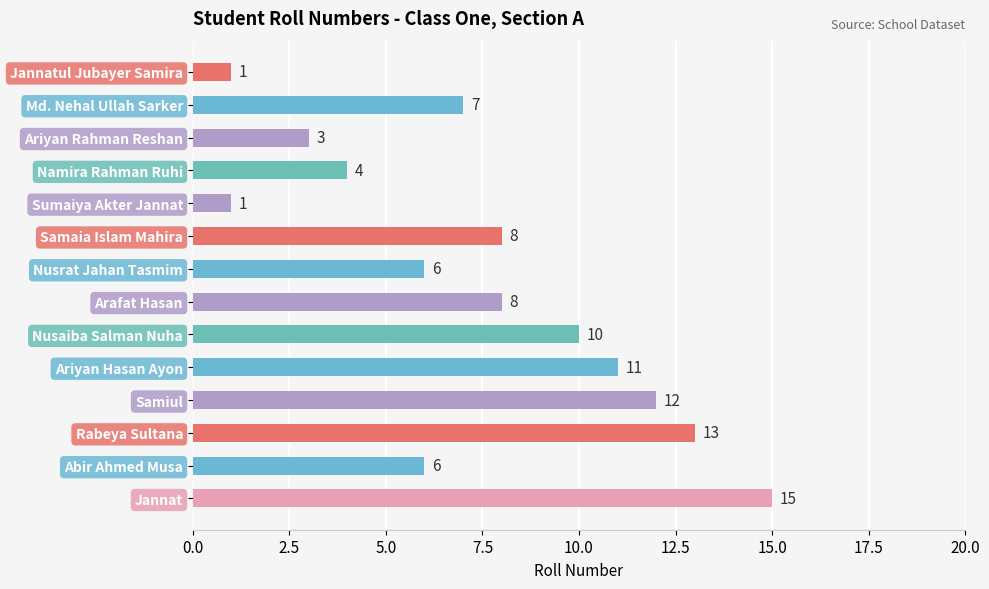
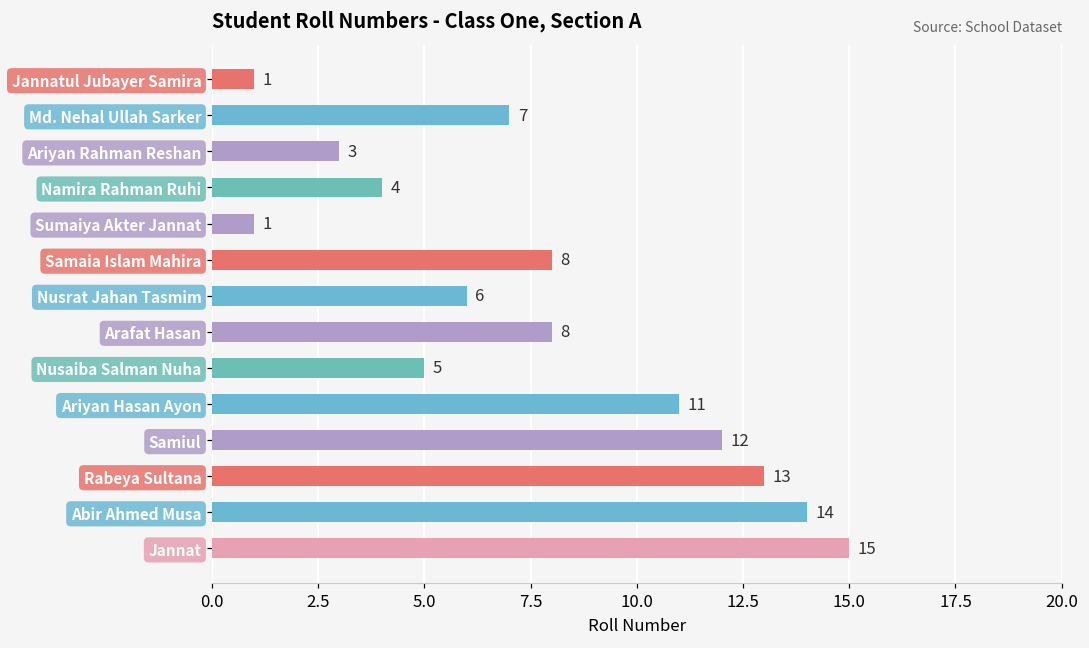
Nusaiba Salman Nuha: 10 -> 5
Abir Ahmed Musa: 6 -> 14
